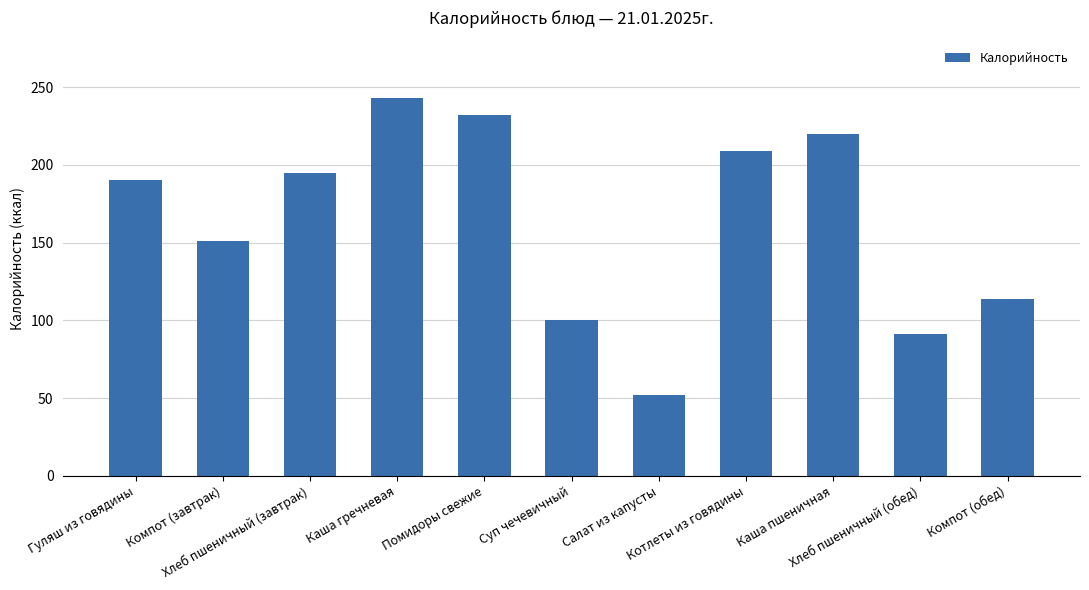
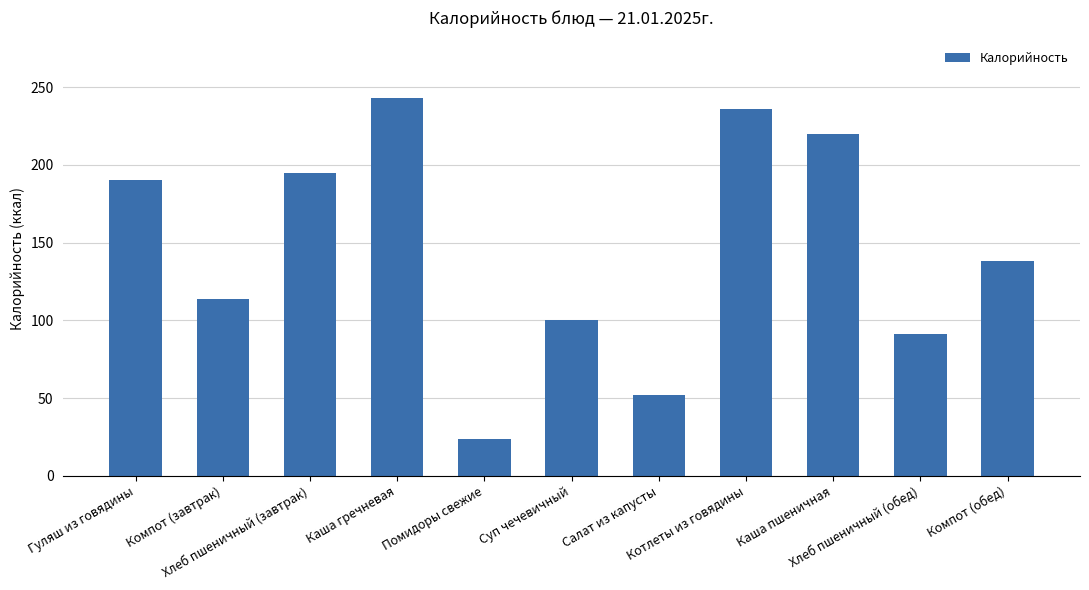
Компот (завтрак): 151 -> 114
Помидоры свежие: 232 -> 24
Котлеты из говядины: 209 -> 236
Компот (обед): 114 -> 138
